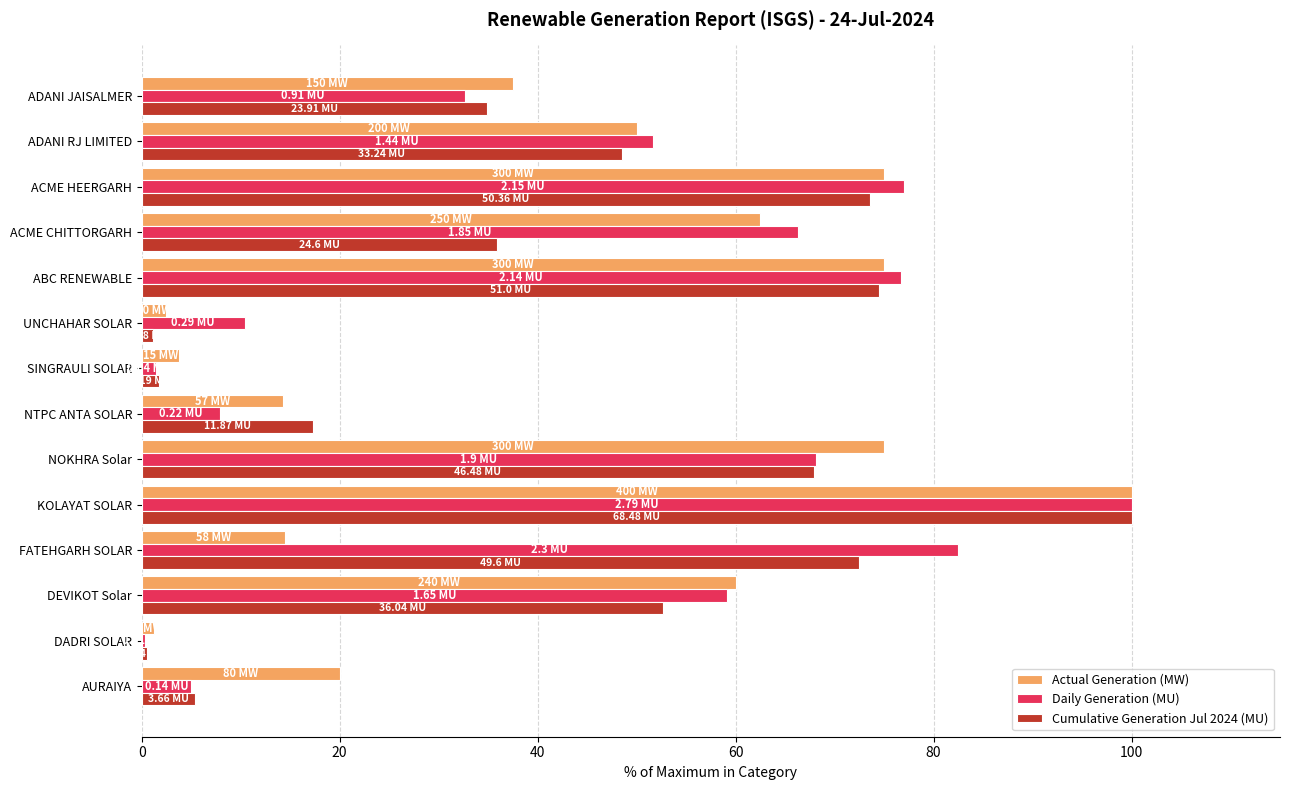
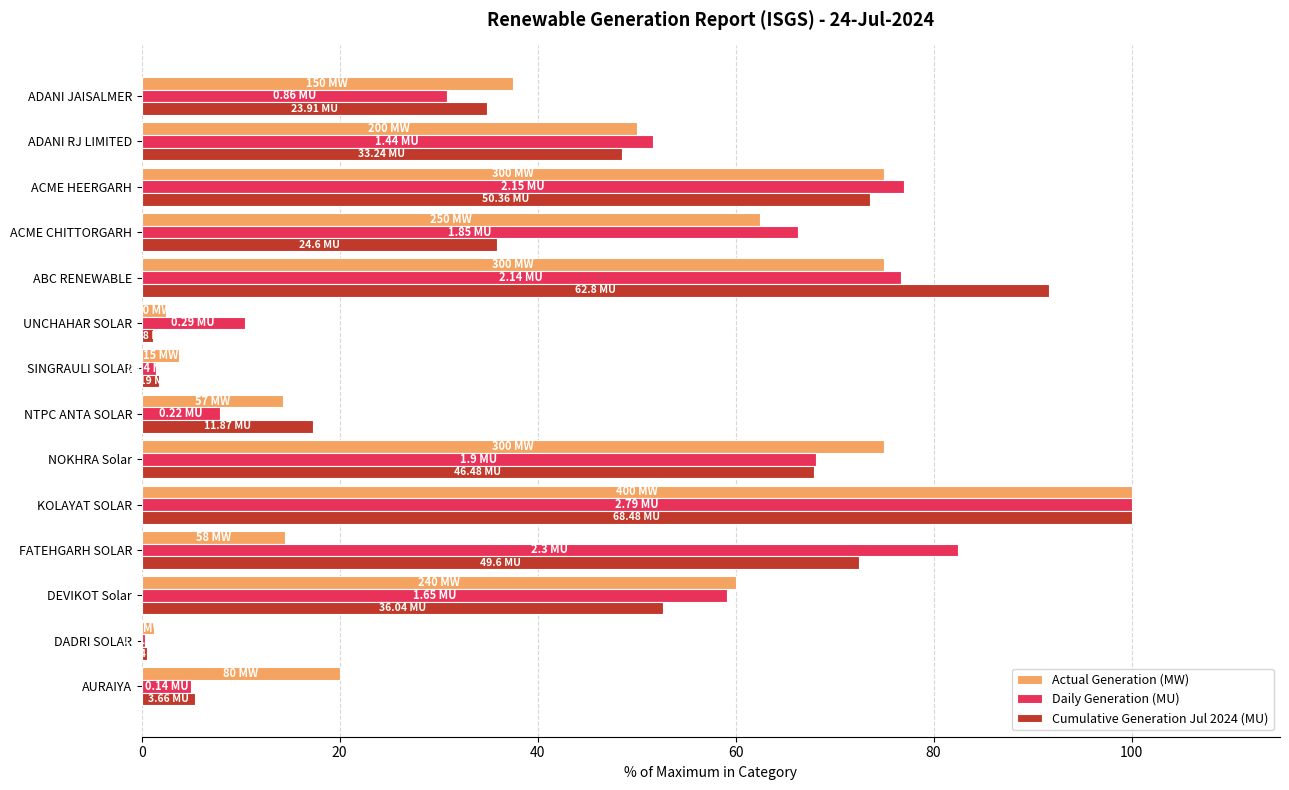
Daily Generation (MU), ADANI JAISALMER: 0.91 -> 0.86
Cumulative Generation Jul 2024 (MU), ABC RENEWABLE: 51.0 -> 62.8
